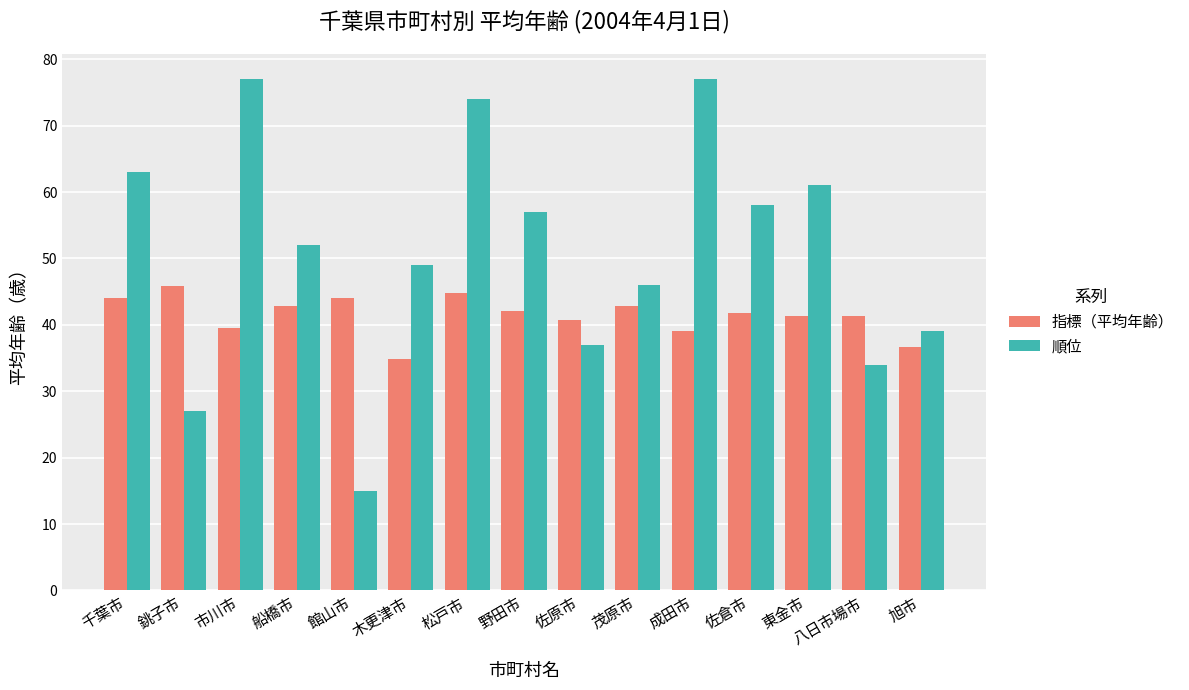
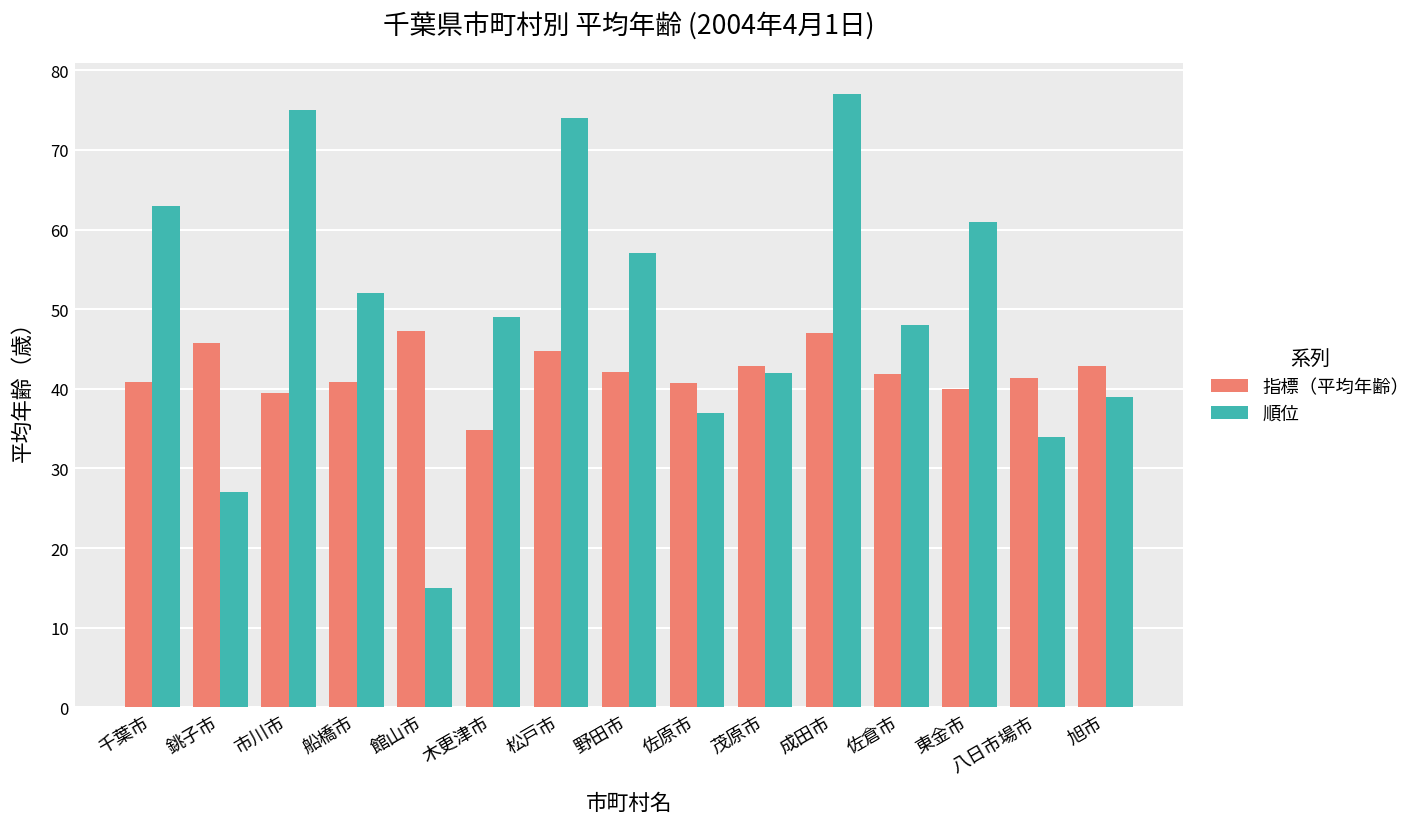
指標（平均年齢）, 千葉市: 44 -> 41
順位, 市川市: 77 -> 75
指標（平均年齢）, 船橋市: 43 -> 41
指標（平均年齢）, 館山市: 44 -> 47
順位, 茂原市: 46 -> 42
指標（平均年齢）, 成田市: 39 -> 47
順位, 佐倉市: 58 -> 48
指標（平均年齢）, 東金市: 41 -> 40
指標（平均年齢）, 旭市: 37 -> 43
